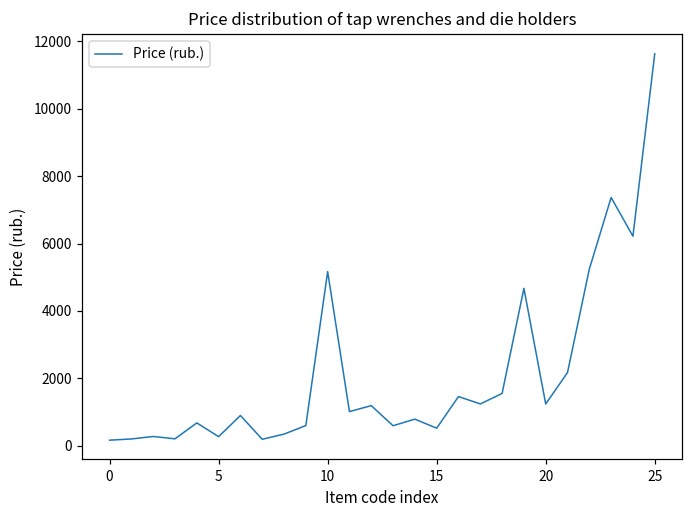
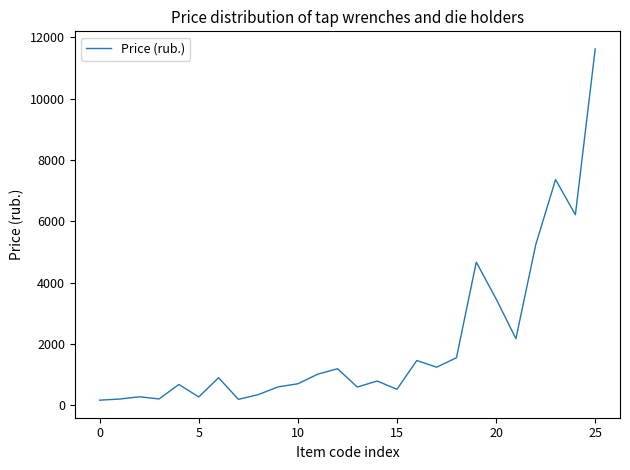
10: 5200 -> 700
20: 1200 -> 3500
